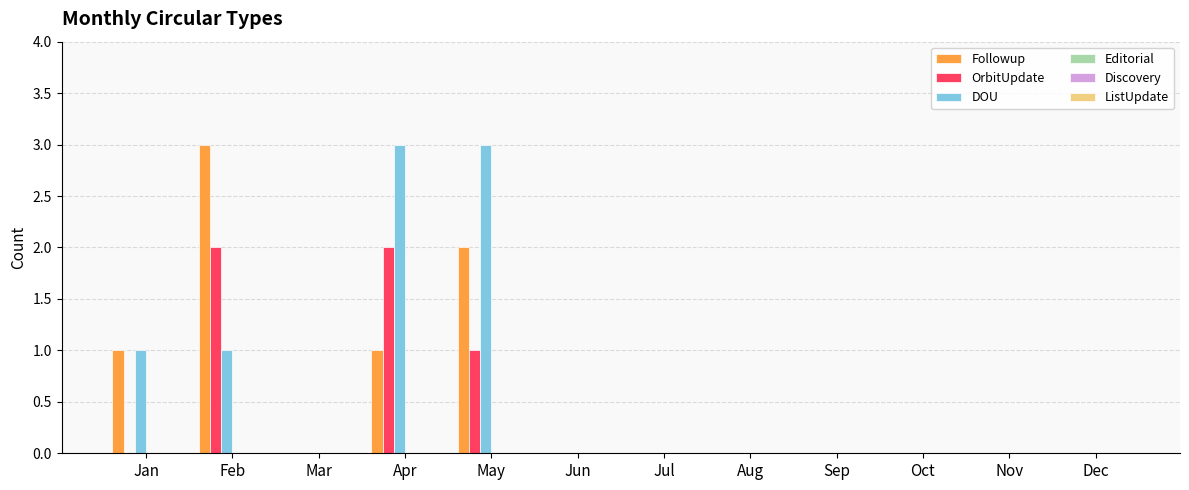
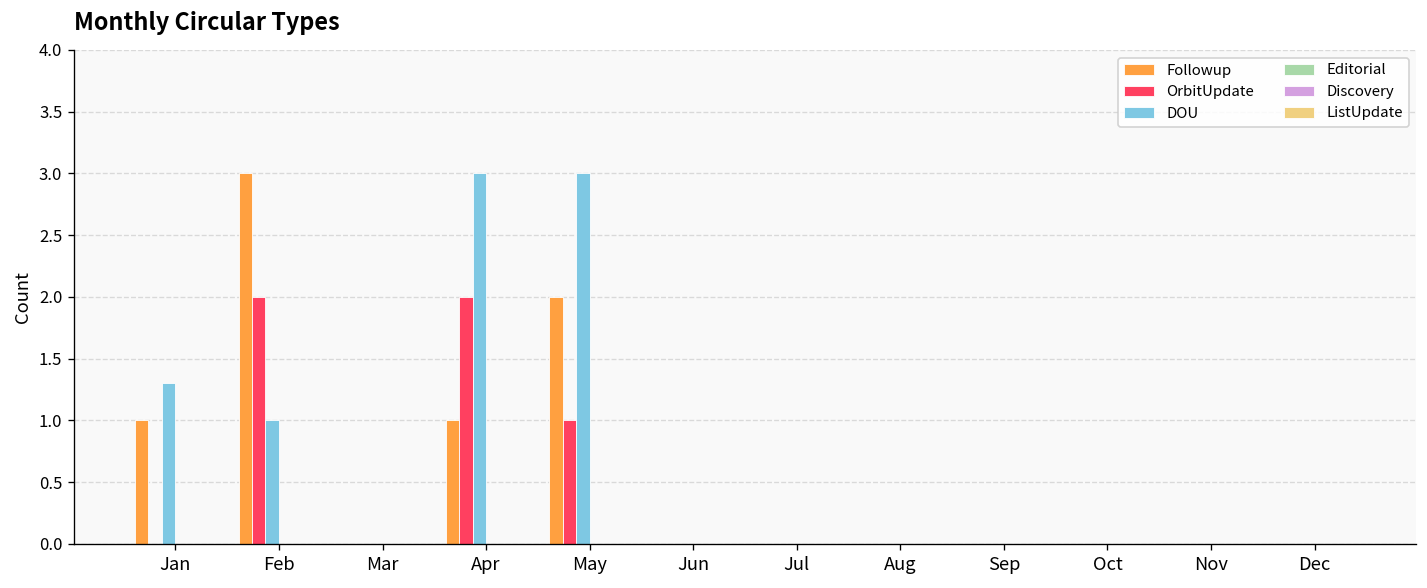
DOU, Jan: 1.0 -> 1.3
